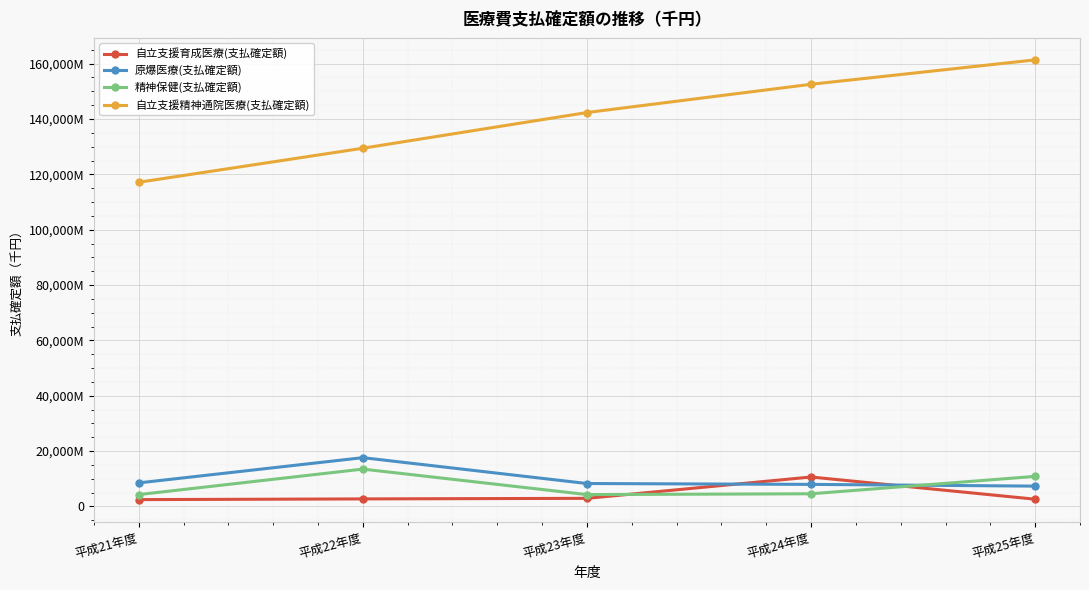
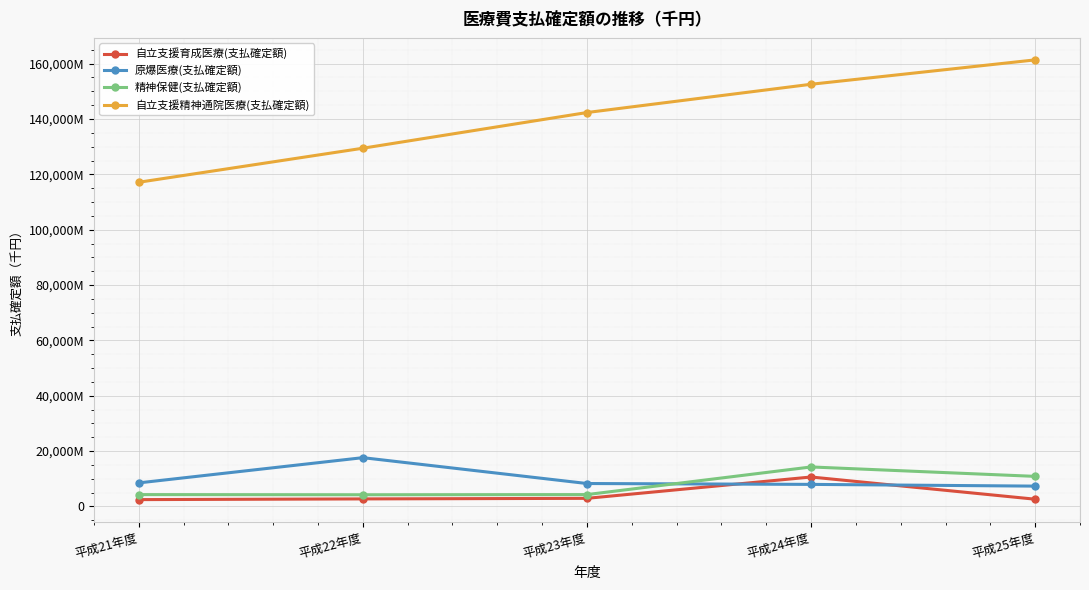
精神保健(支払確定額), 平成22年度: 13,000,000,000 -> 4,000,000,000
精神保健(支払確定額), 平成24年度: 5,000,000,000 -> 14,000,000,000
